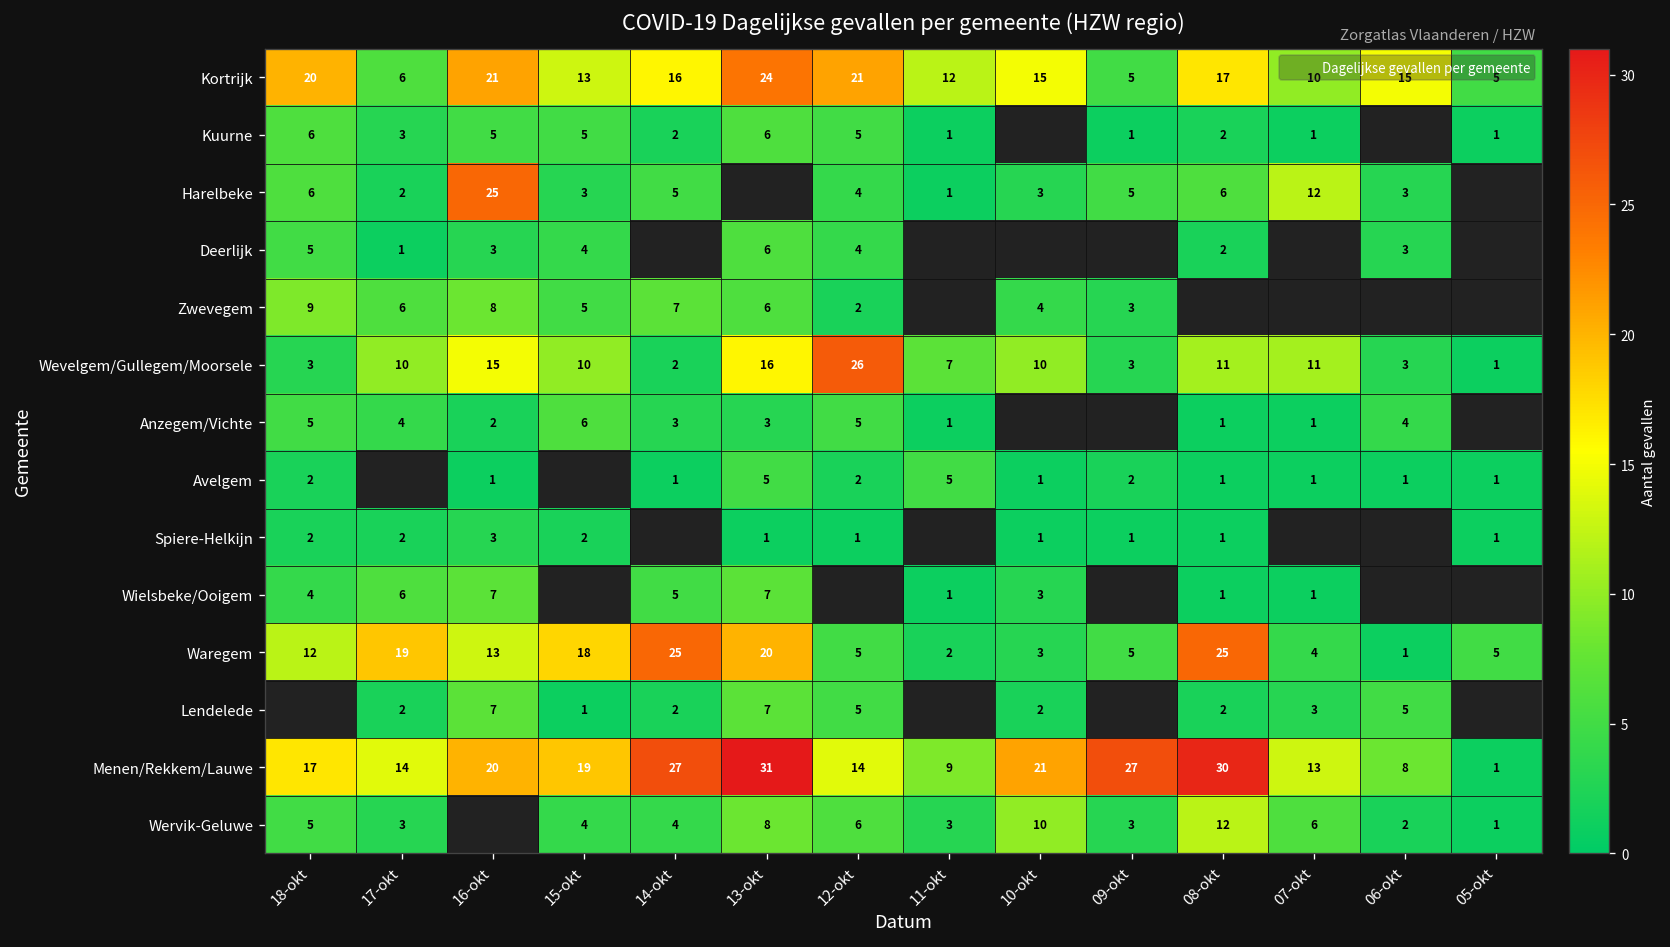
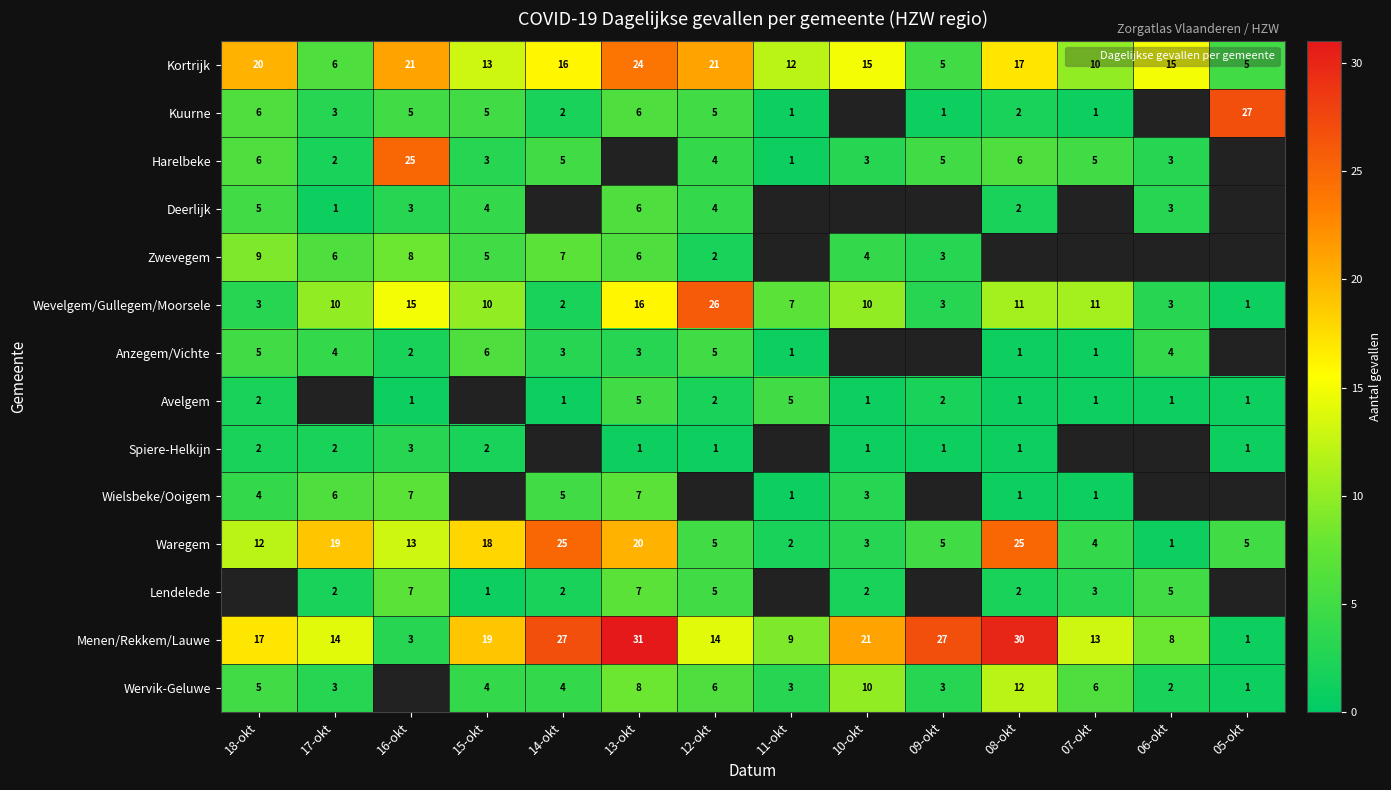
Kuurne, 05-okt: 1 -> 27
Harelbeke, 07-okt: 12 -> 5
Menen/Rekkem/Lauwe, 16-okt: 20 -> 3
